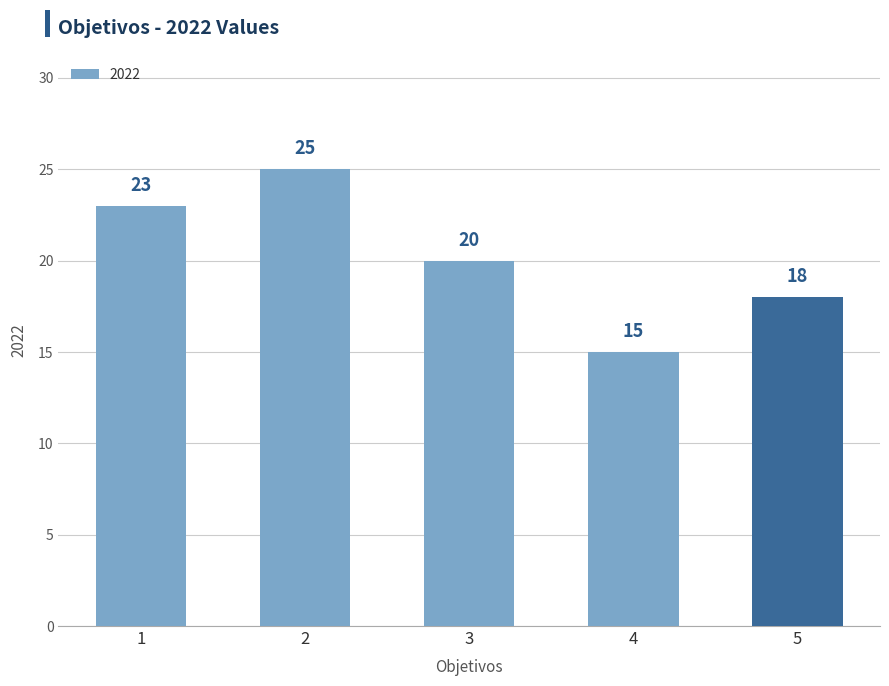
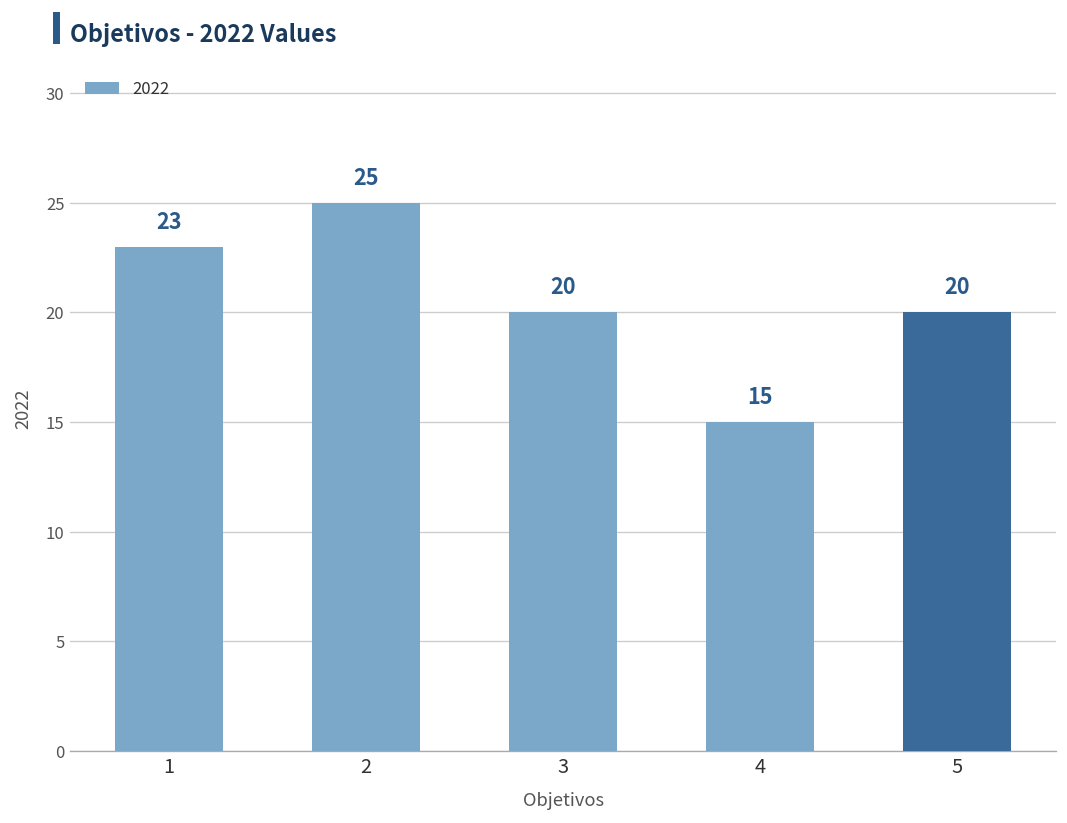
5: 18 -> 20
